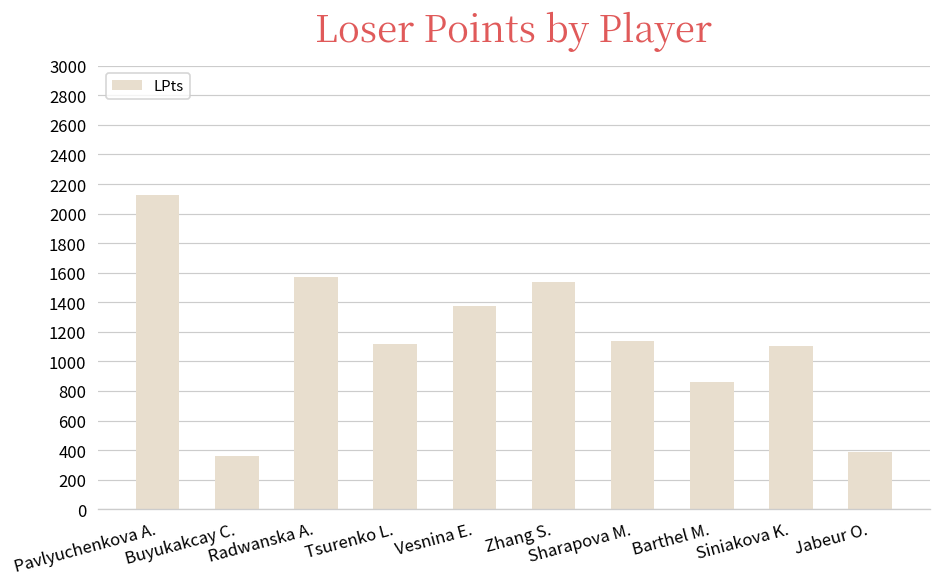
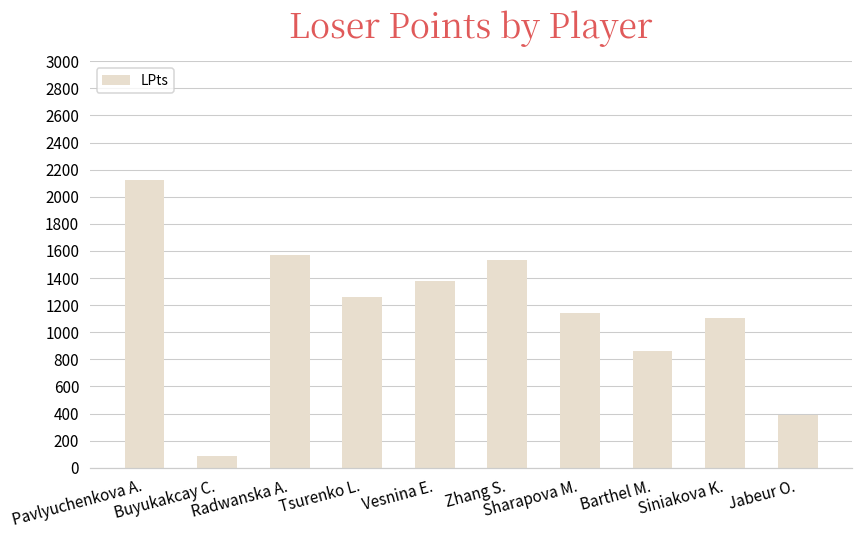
Buyukakcay C.: 360 -> 90
Tsurenko L.: 1120 -> 1260
